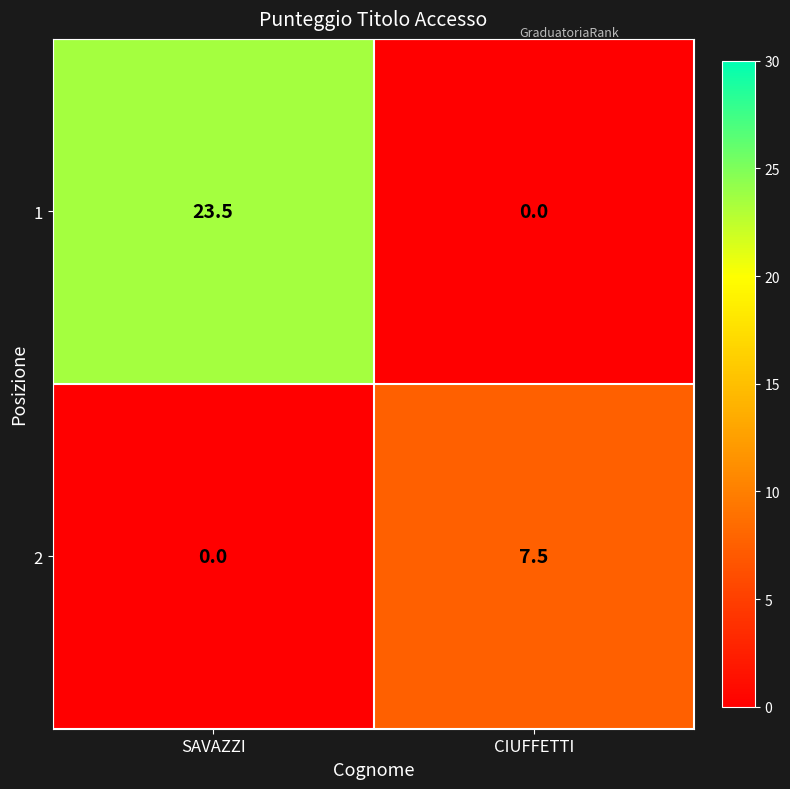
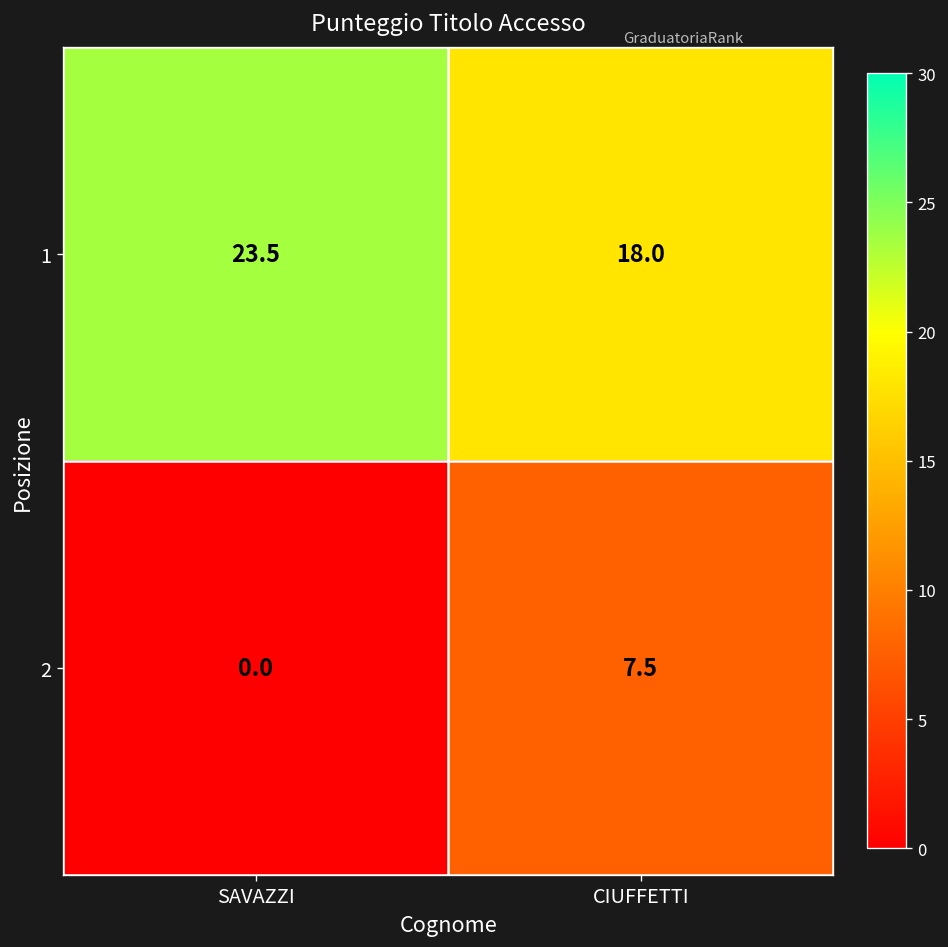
1, CIUFFETTI: 0.0 -> 18.0
